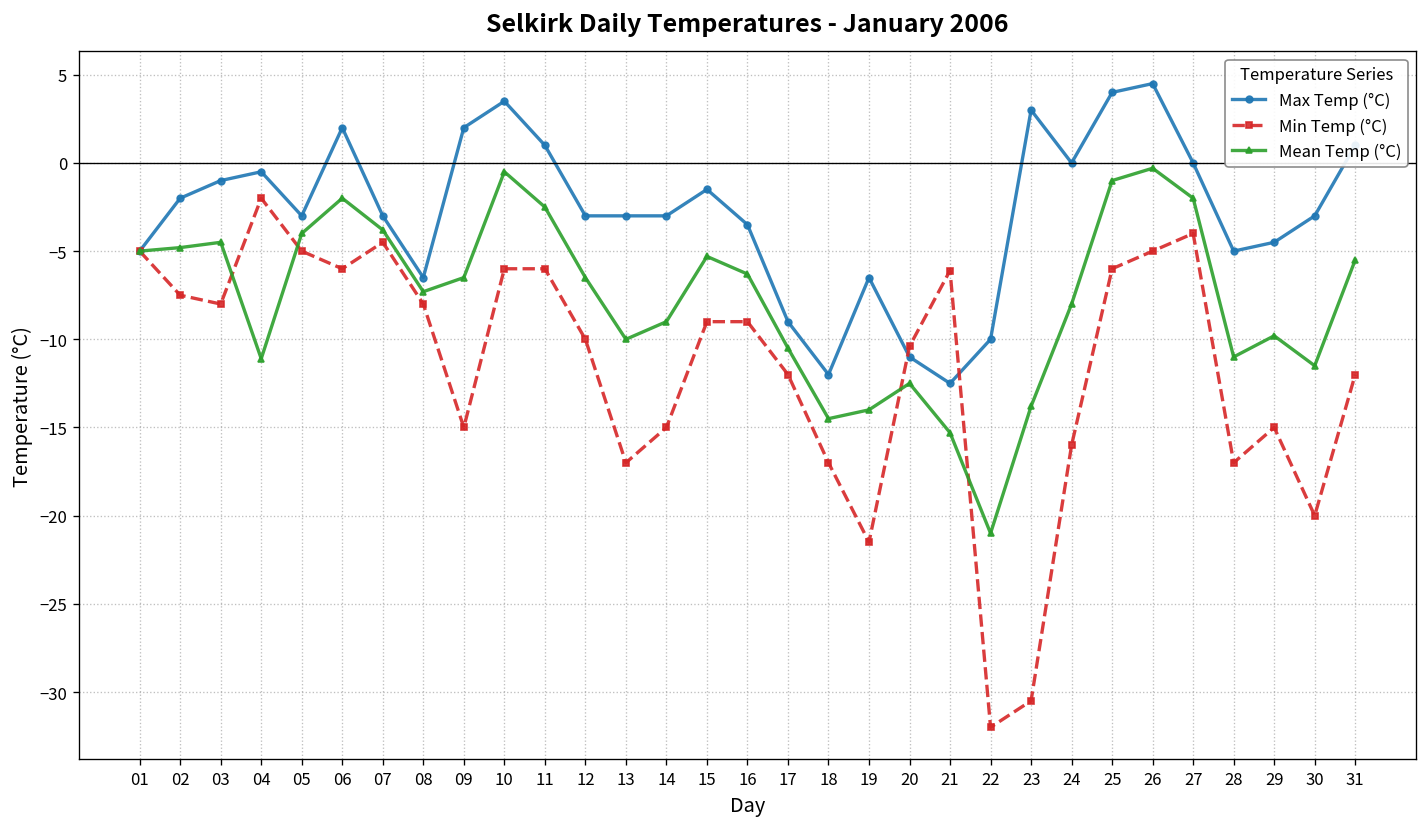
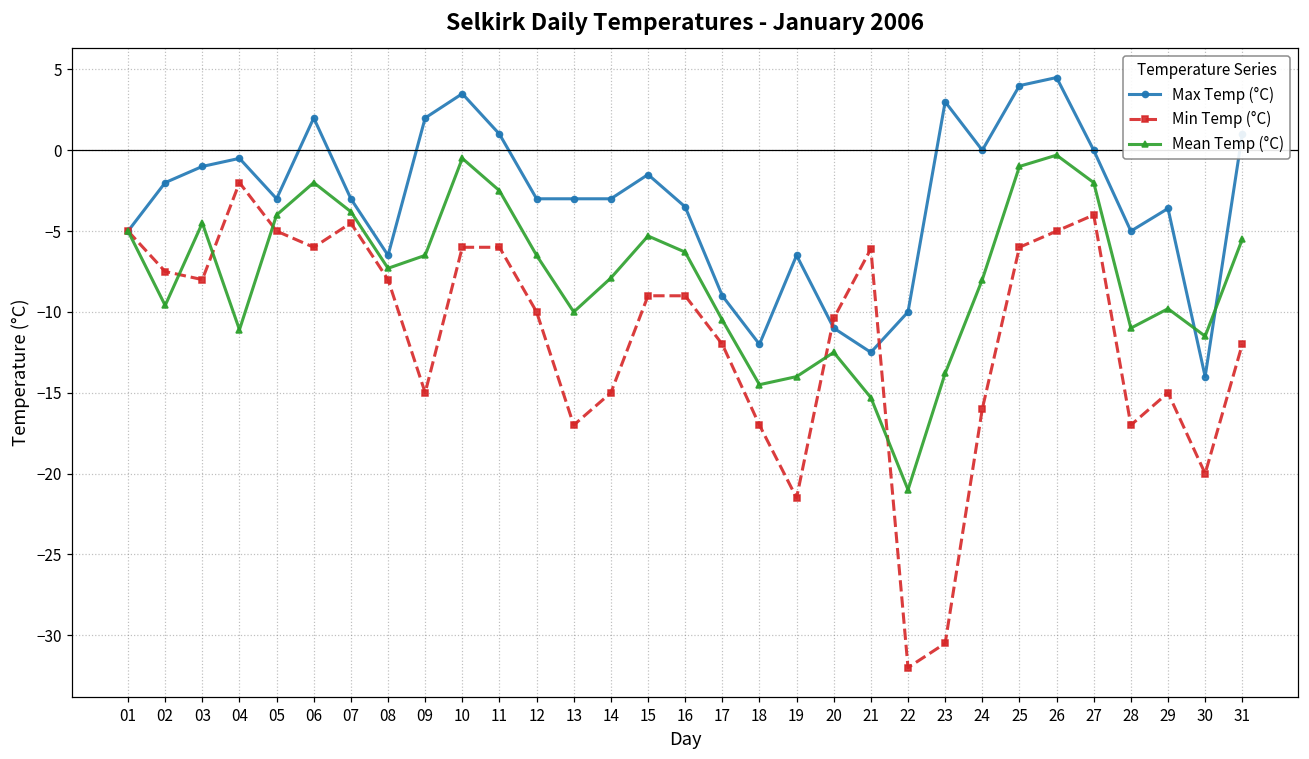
Mean Temp (°C), 02: -4.8 -> -9.6
Mean Temp (°C), 14: -9.0 -> -7.9
Max Temp (°C), 29: -4.5 -> -3.6
Max Temp (°C), 30: -3 -> -14
